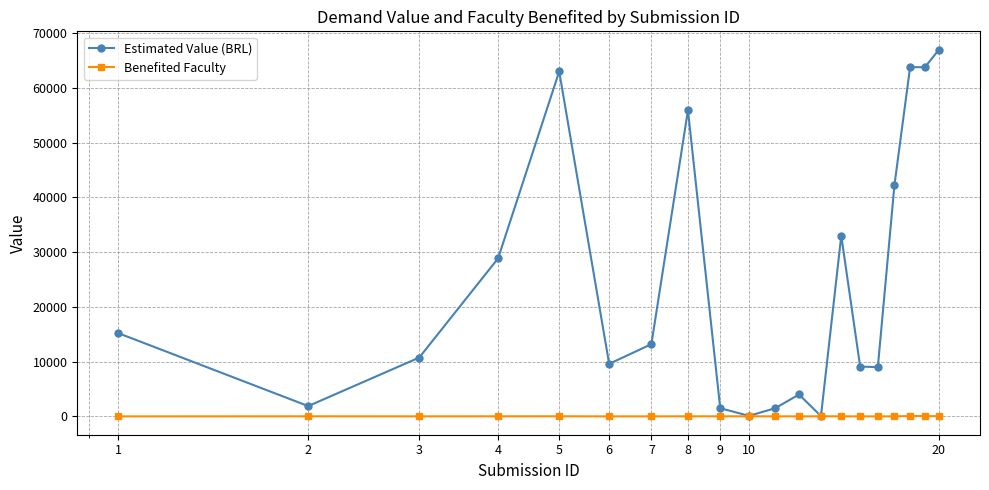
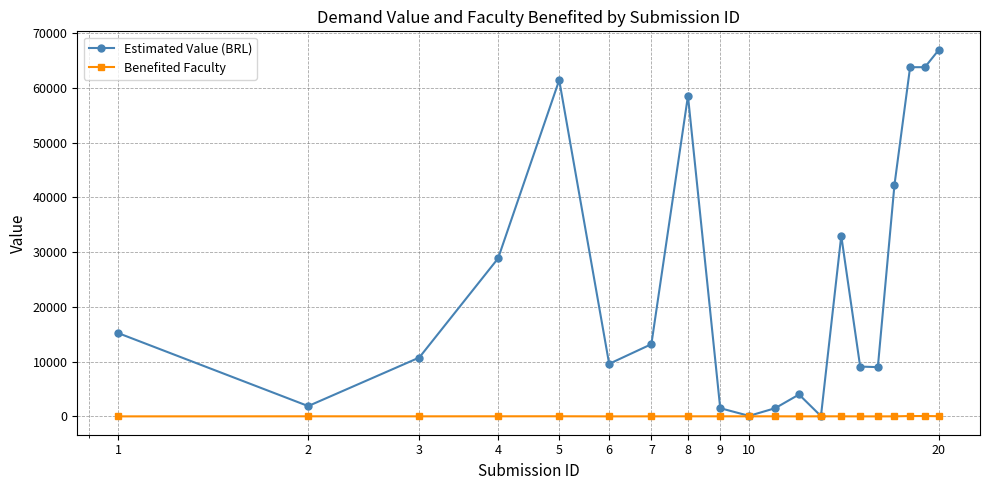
Estimated Value (BRL), 5: 63000 -> 61000
Estimated Value (BRL), 8: 56000 -> 59000
